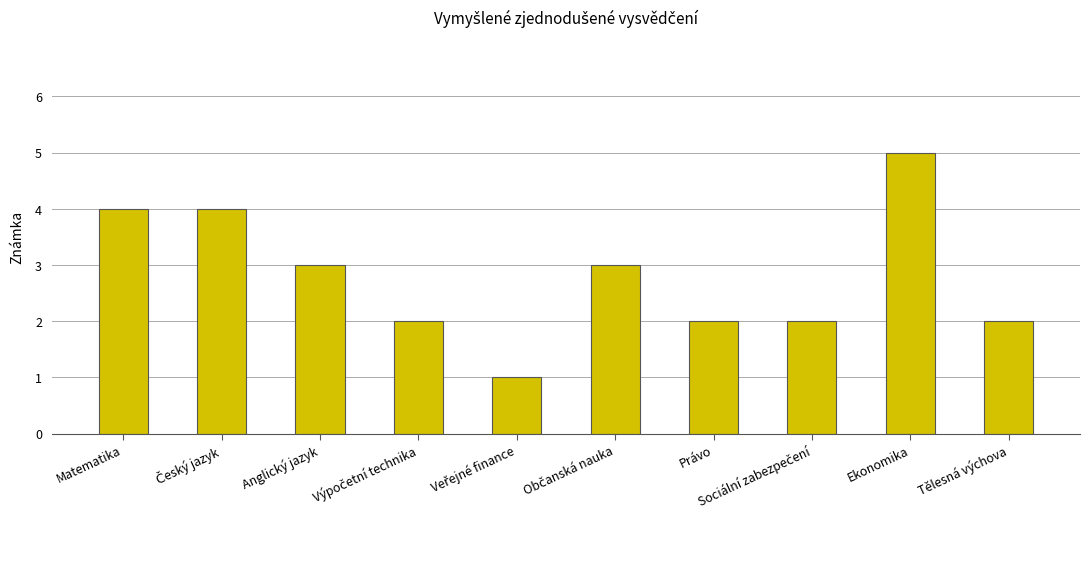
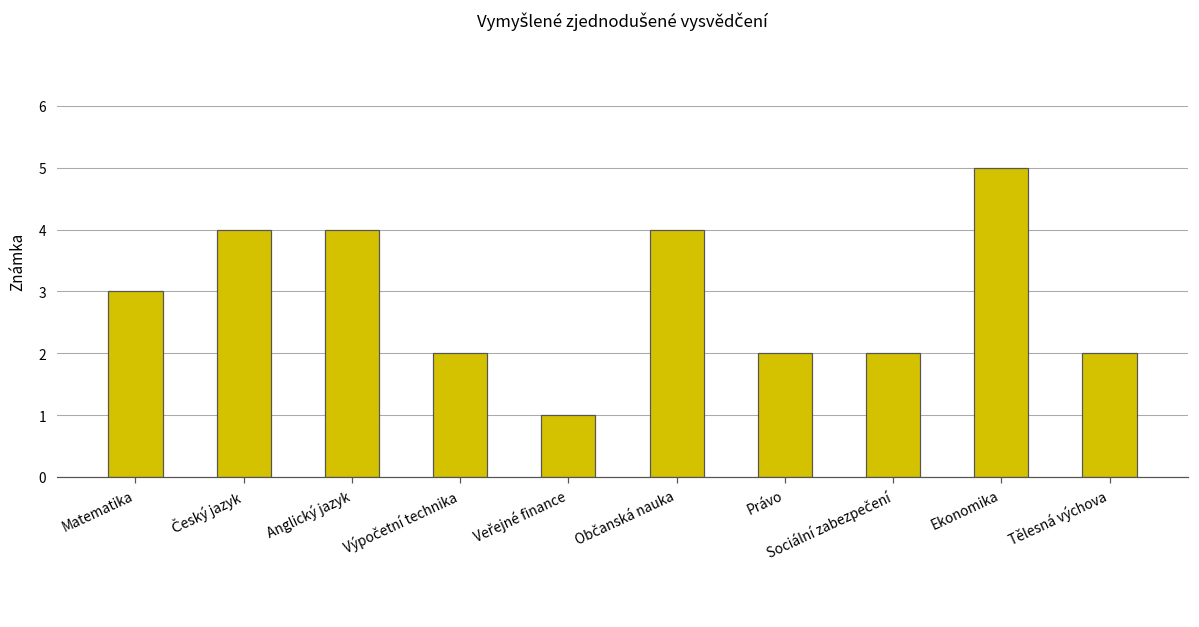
Matematika: 4 -> 3
Anglický jazyk: 3 -> 4
Občanská nauka: 3 -> 4
